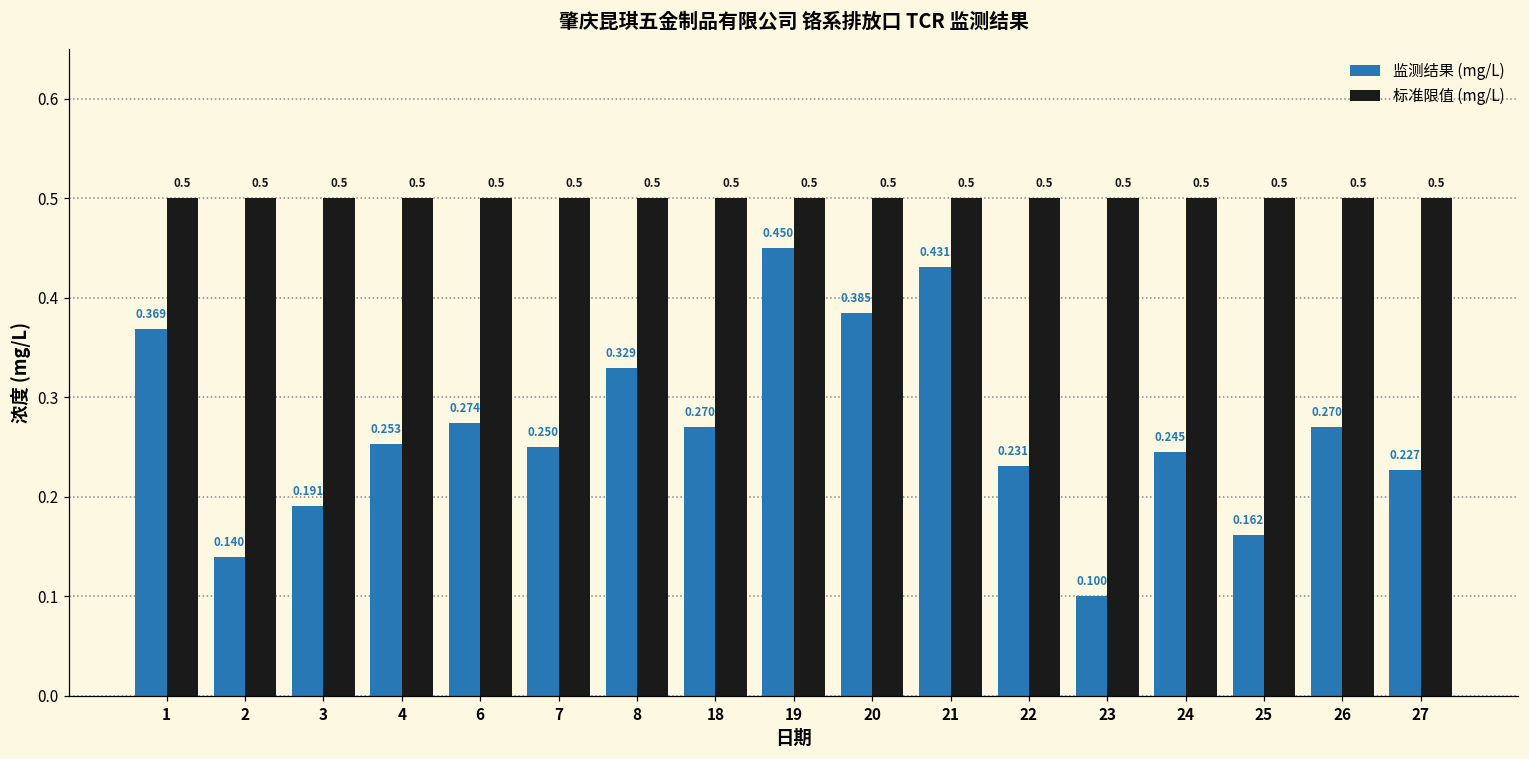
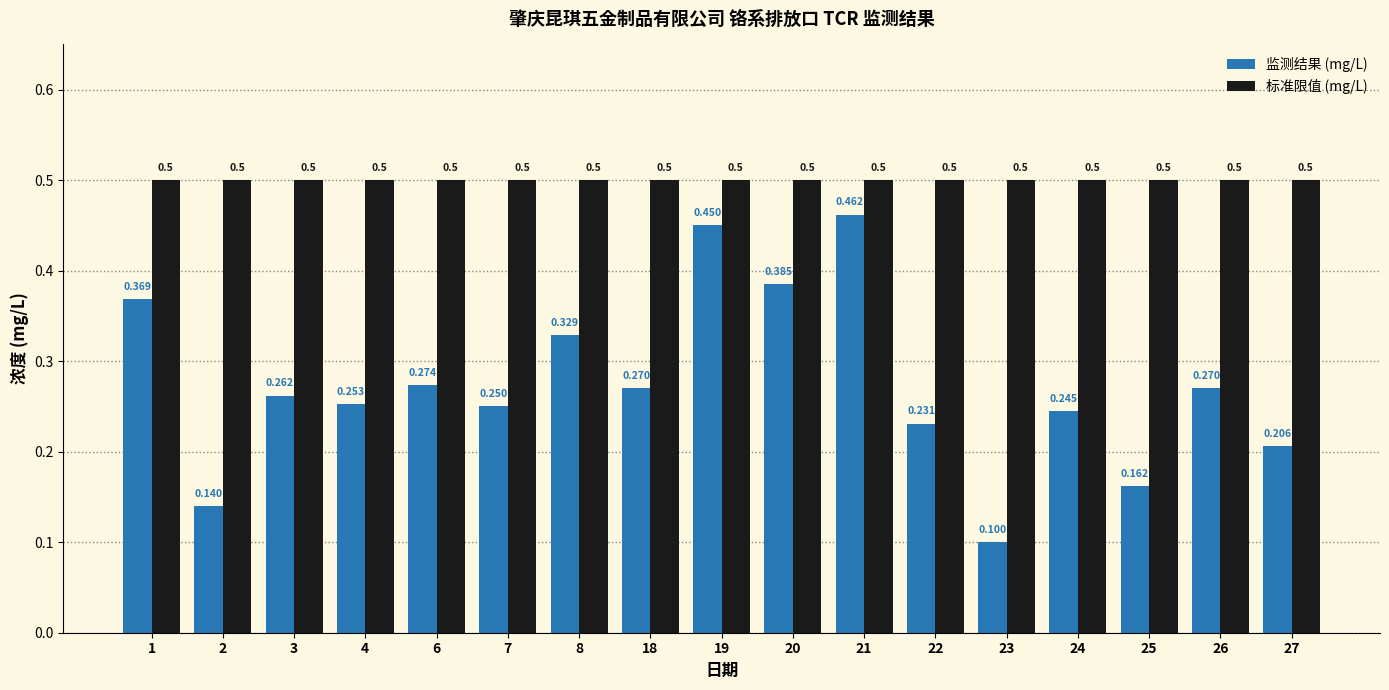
监测结果 (mg/L), 3: 0.191 -> 0.262
监测结果 (mg/L), 21: 0.431 -> 0.462
监测结果 (mg/L), 27: 0.227 -> 0.206
